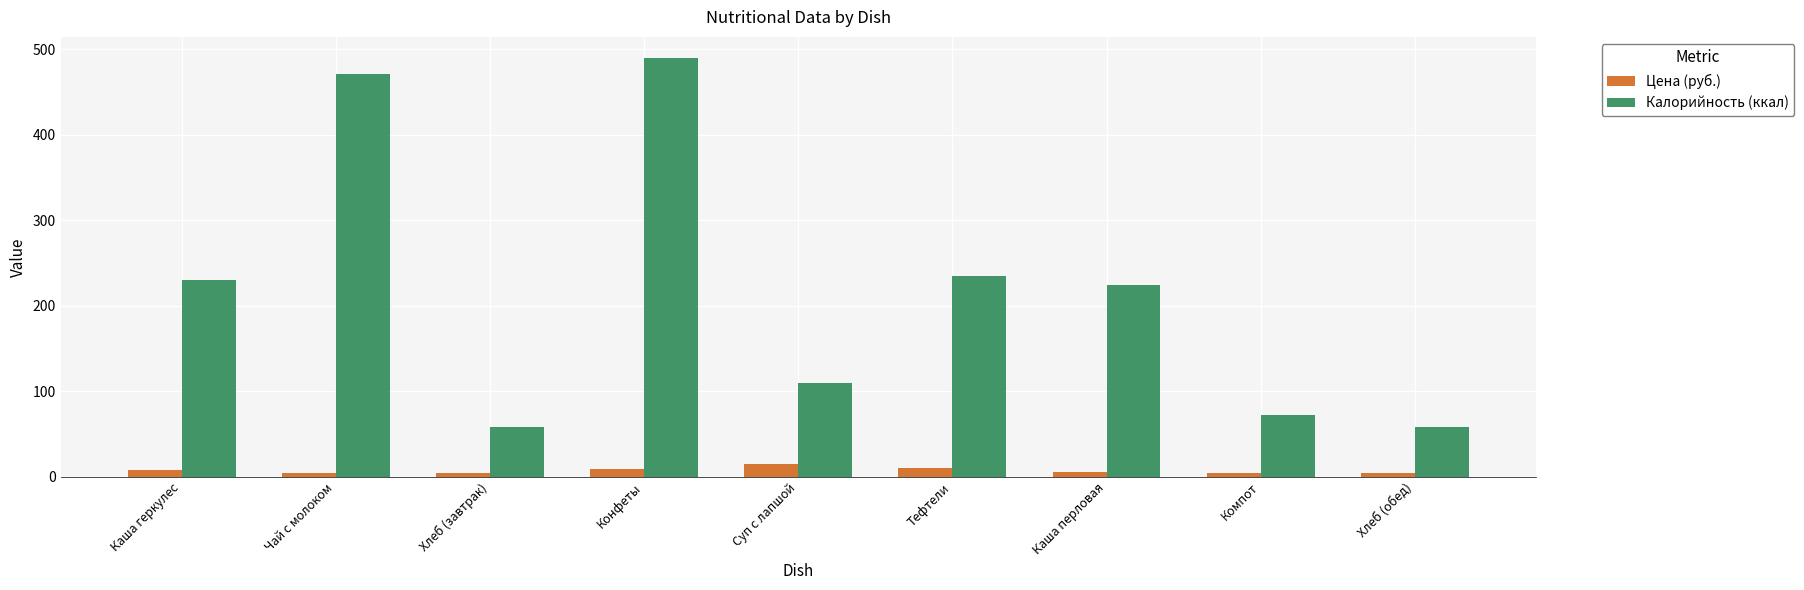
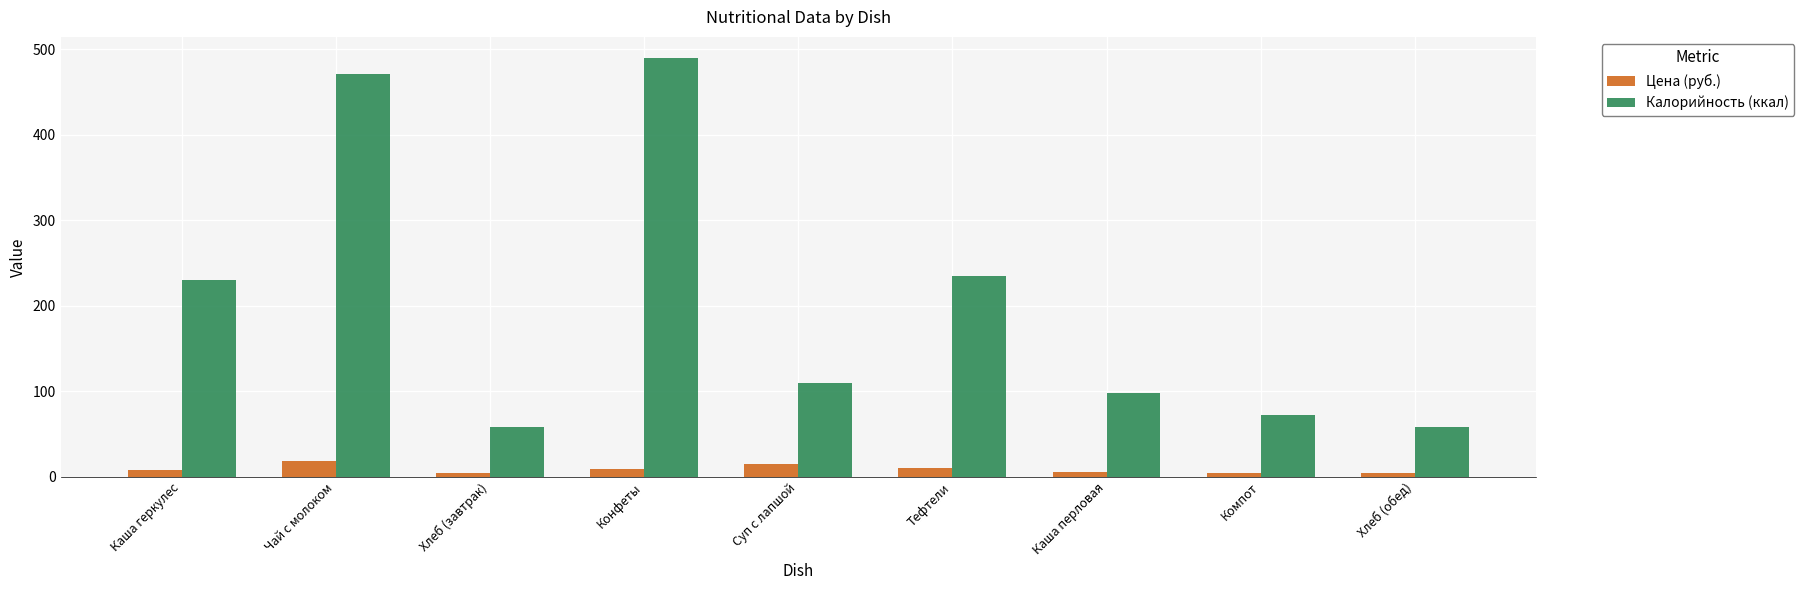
Цена (руб.), Чай с молоком: 10 -> 20
Калорийность (ккал), Каша перловая: 220 -> 100
